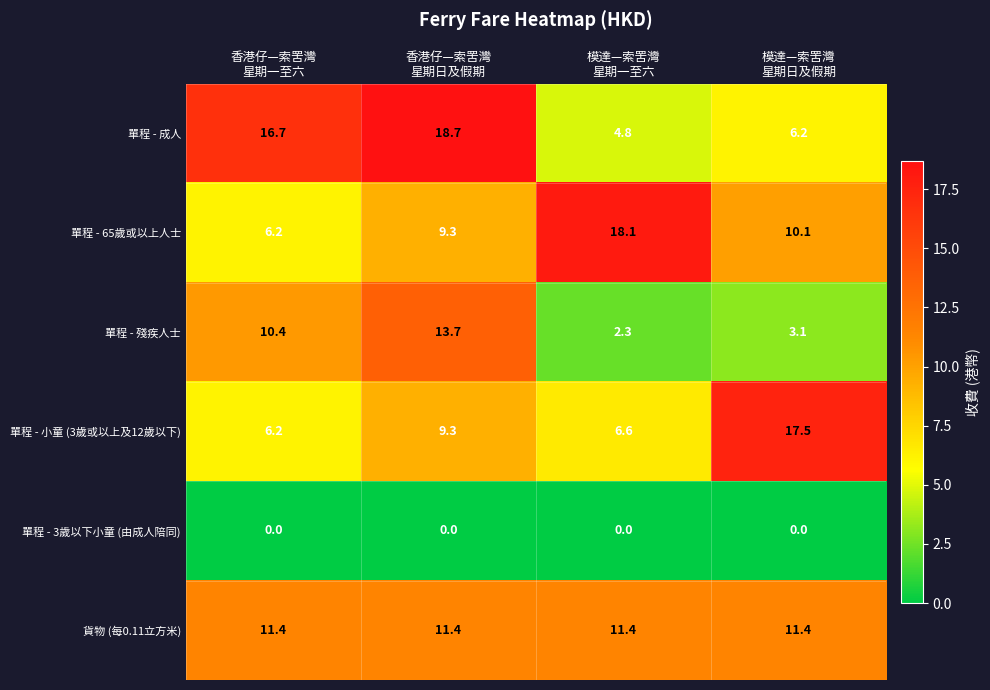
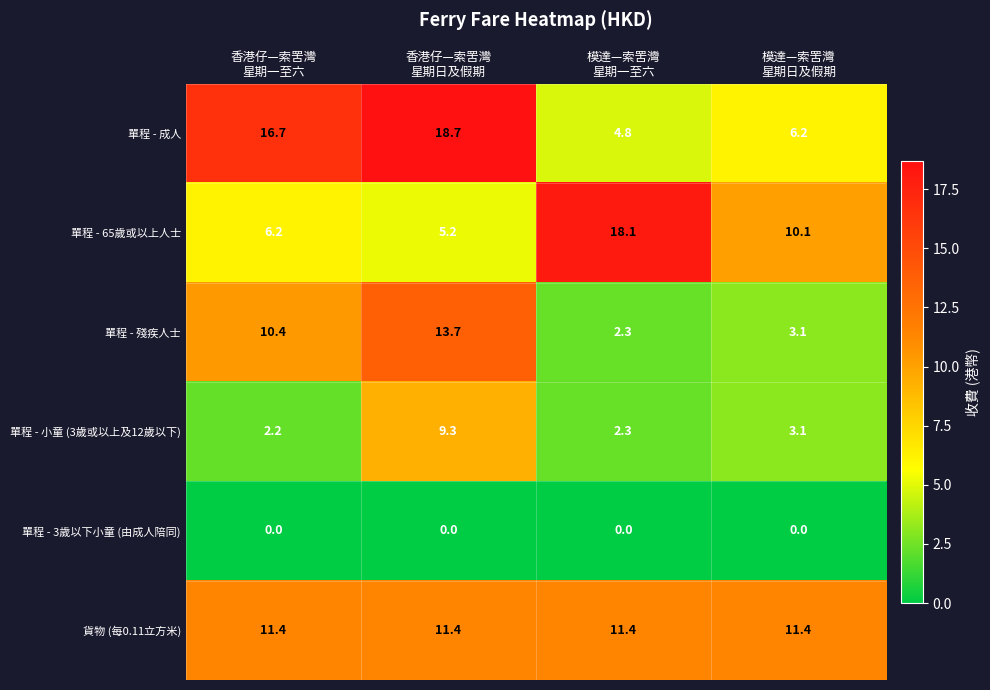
單程 - 65歲或以上人士, 香港仔—索罟灣 星期日及假期: 9.3 -> 5.2
單程 - 小童 (3歲或以上及12歲以下), 香港仔—索罟灣 星期一至六: 6.2 -> 2.2
單程 - 小童 (3歲或以上及12歲以下), 模達—索罟灣 星期一至六: 6.6 -> 2.3
單程 - 小童 (3歲或以上及12歲以下), 模達—索罟灣 星期日及假期: 17.5 -> 3.1
